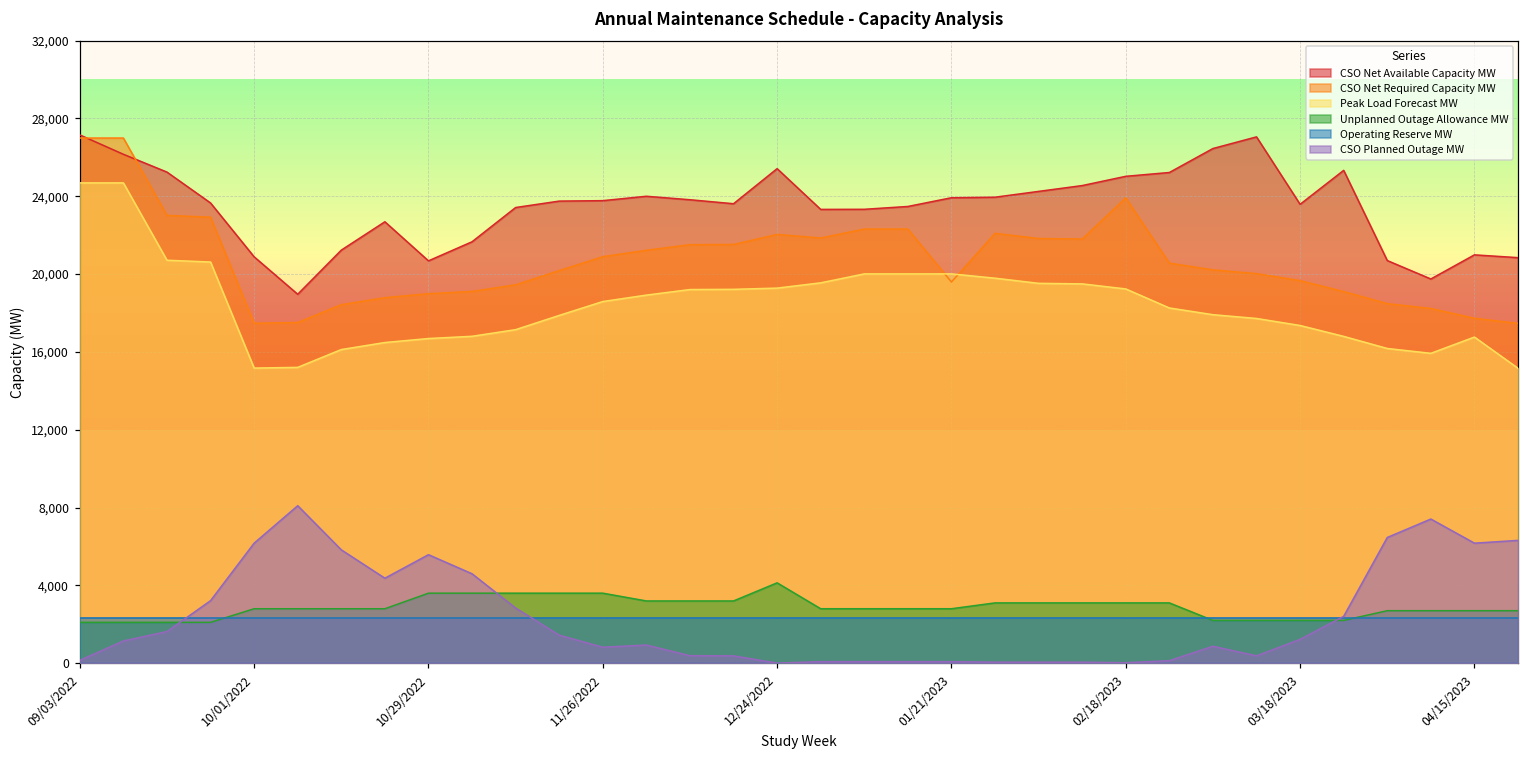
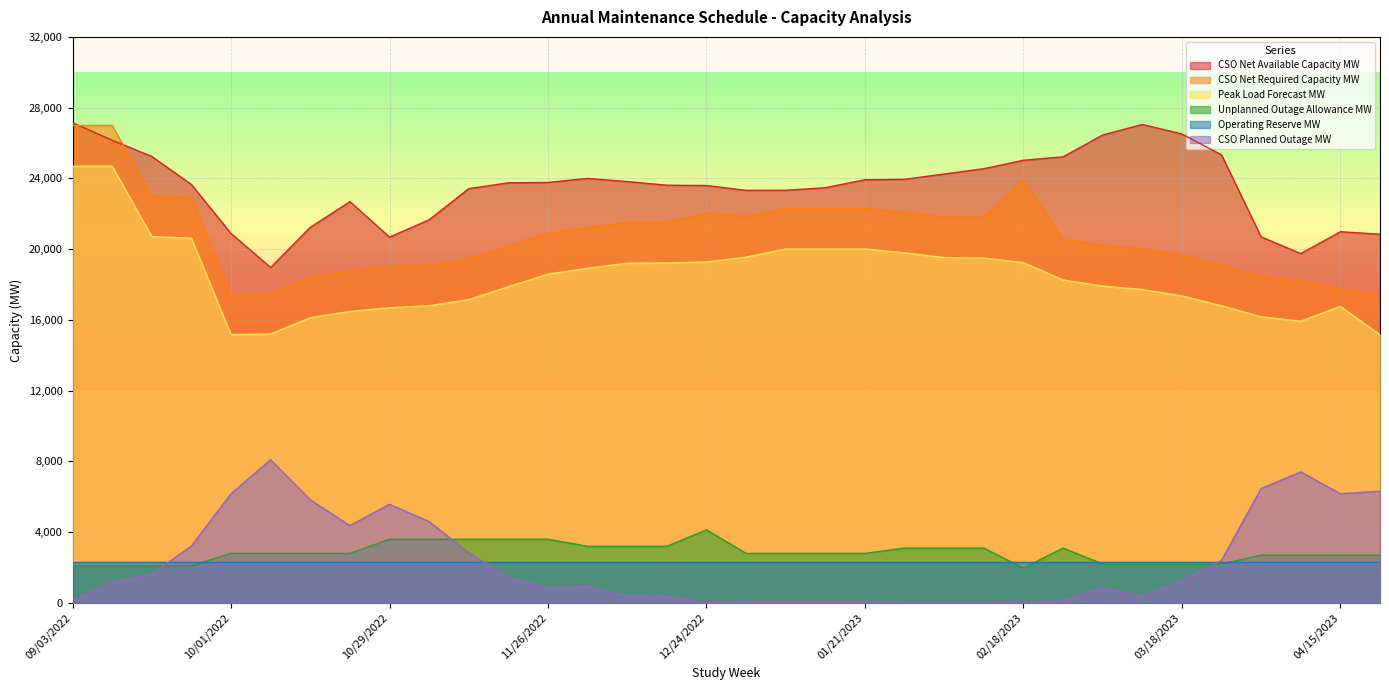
CSO Net Available Capacity MW, 12/24/2022: 25,400 -> 23,600
CSO Net Required Capacity MW, 01/21/2023: 19,600 -> 22,300
Unplanned Outage Allowance MW, 02/18/2023: 3,100 -> 2,000
CSO Net Available Capacity MW, 03/18/2023: 23,600 -> 26,500
